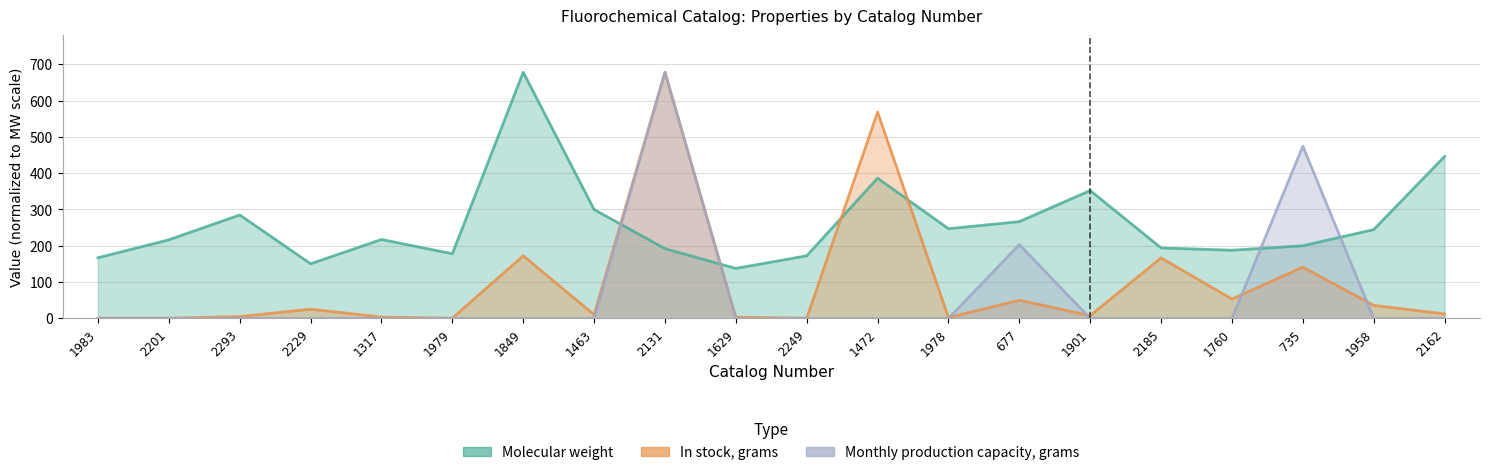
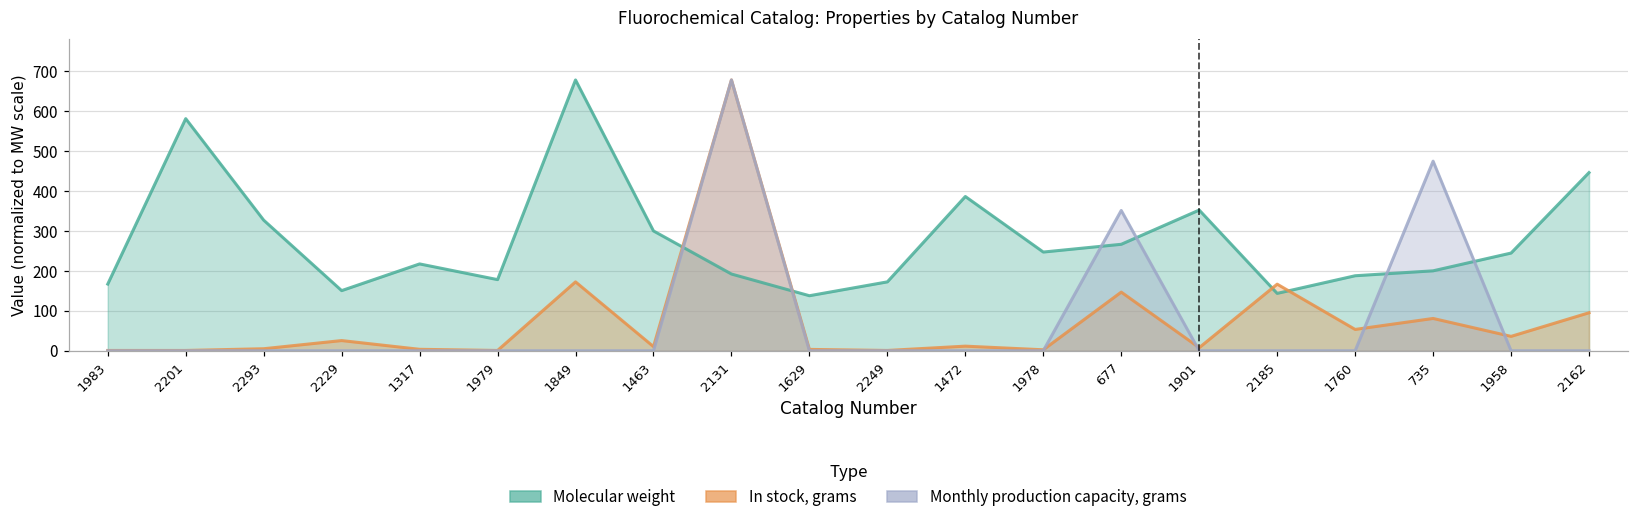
Molecular weight, 2201: 220 -> 580
Molecular weight, 2293: 280 -> 330
In stock, grams, 1472: 570 -> 10
In stock, grams, 677: 50 -> 150
Monthly production capacity, grams, 677: 200 -> 350
Molecular weight, 2185: 190 -> 140
In stock, grams, 735: 140 -> 80
In stock, grams, 2162: 10 -> 100
